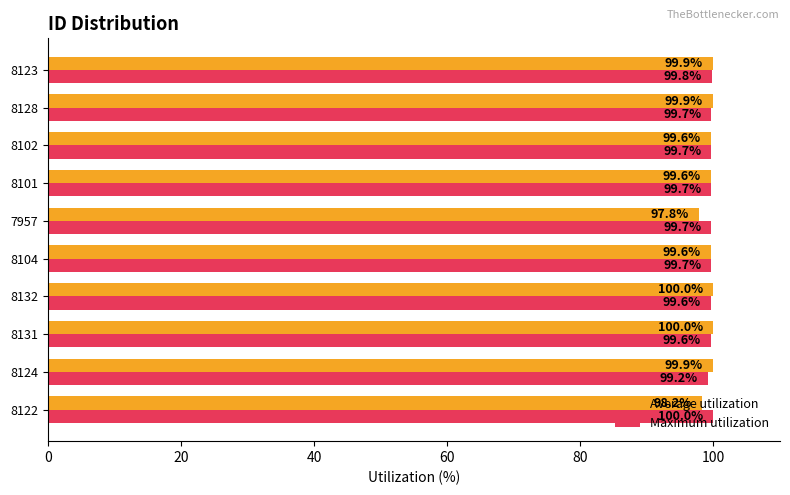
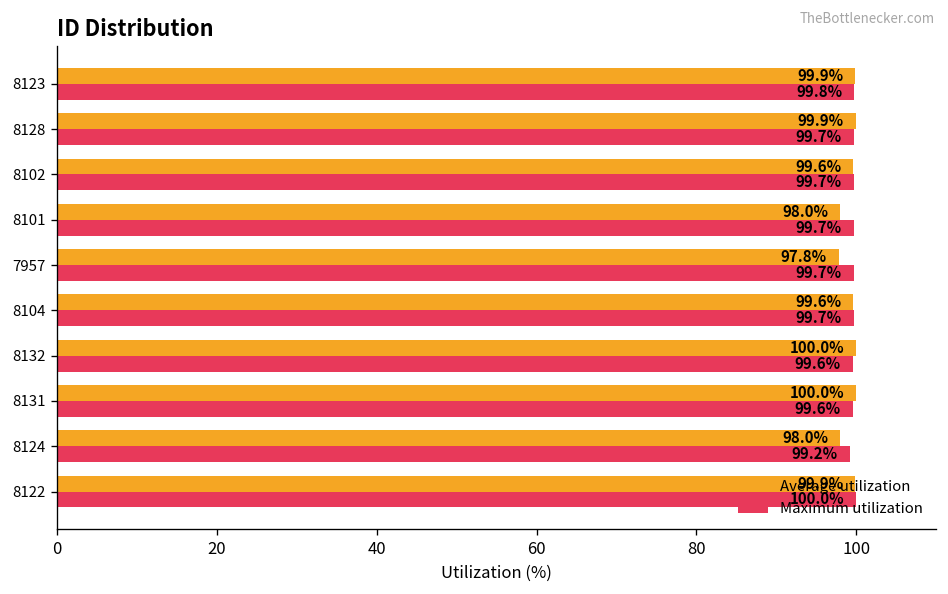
Average utilization, 8101: 99.6% -> 98.0%
Average utilization, 8124: 99.9% -> 98.0%
Average utilization, 8122: 98.2% -> 99.9%
